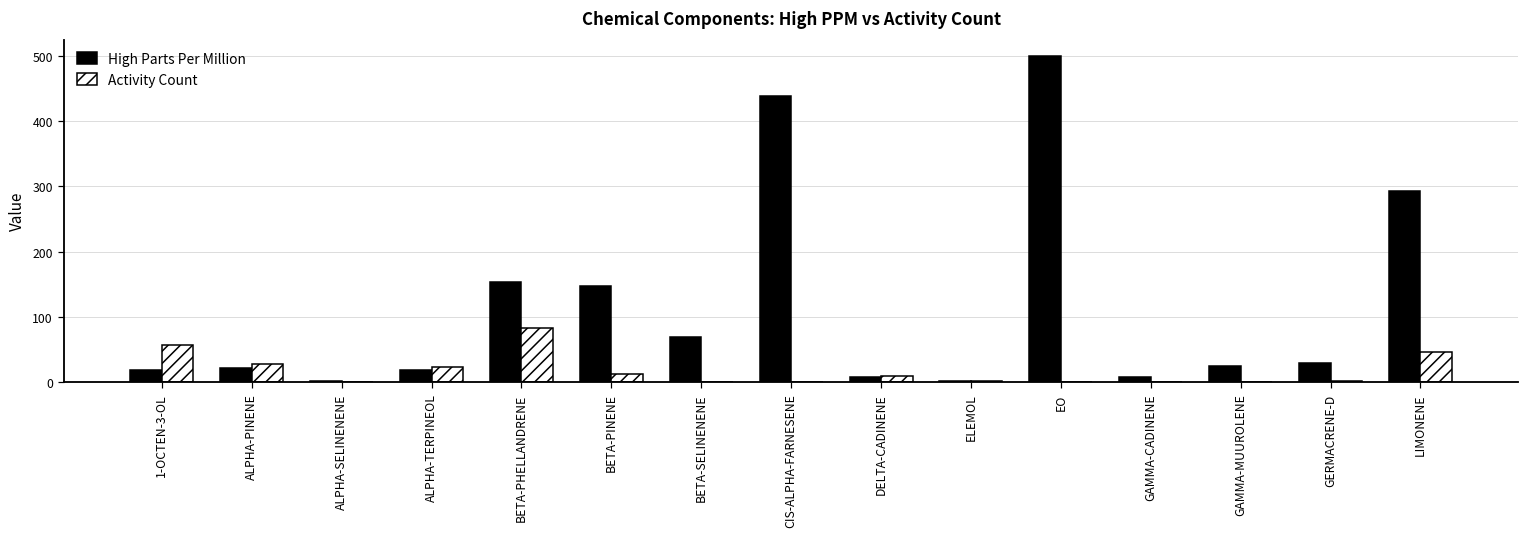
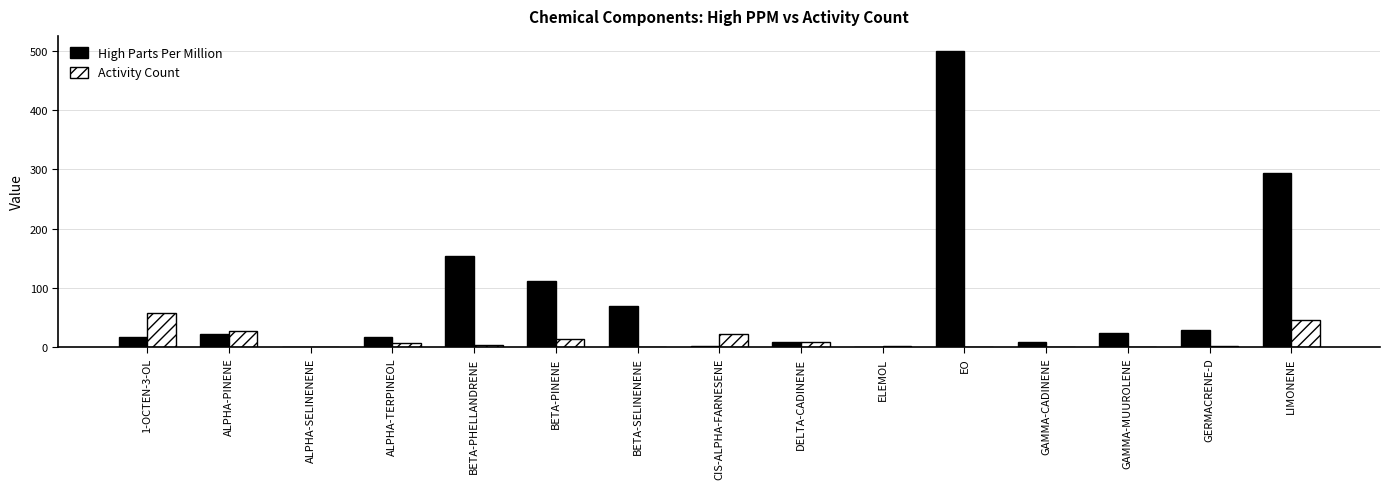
Activity Count, ALPHA-TERPINEOL: 20 -> 10
Activity Count, BETA-PHELLANDRENE: 80 -> 0
High Parts Per Million, BETA-PINENE: 150 -> 110
High Parts Per Million, CIS-ALPHA-FARNESENE: 440 -> 0
Activity Count, CIS-ALPHA-FARNESENE: 0 -> 20
